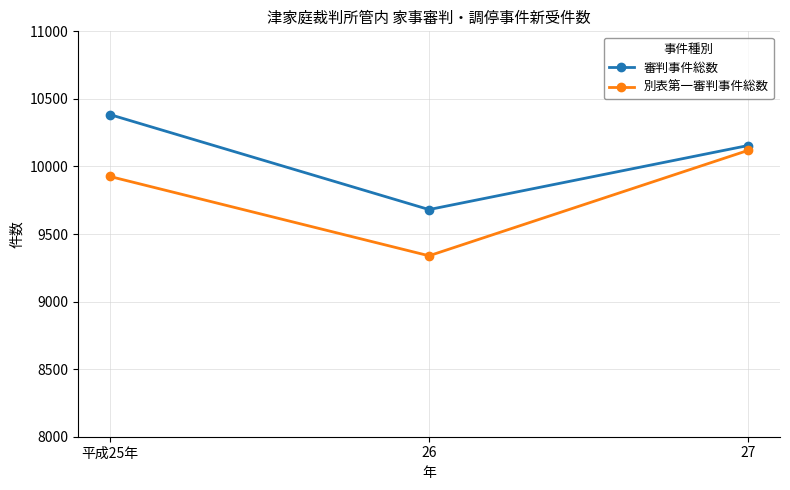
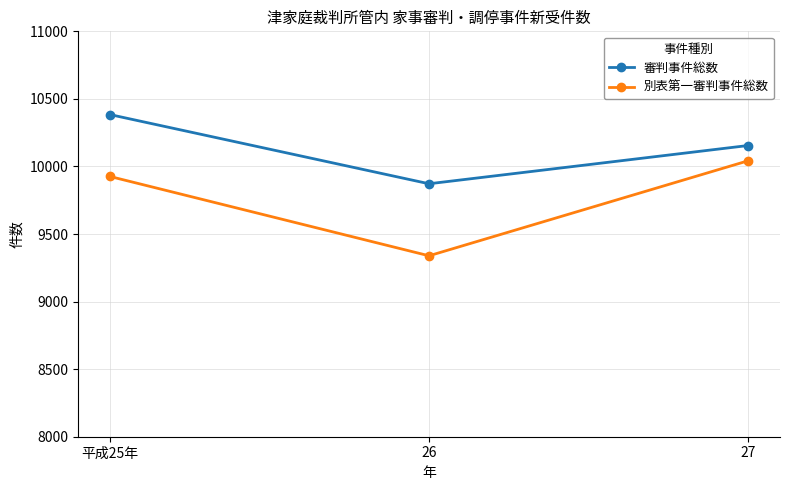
審判事件総数, 26: 9680 -> 9870
別表第一審判事件総数, 27: 10120 -> 10040
